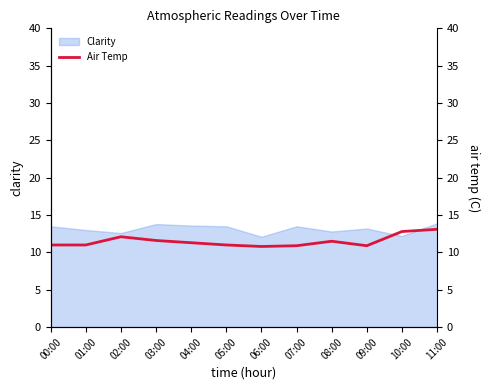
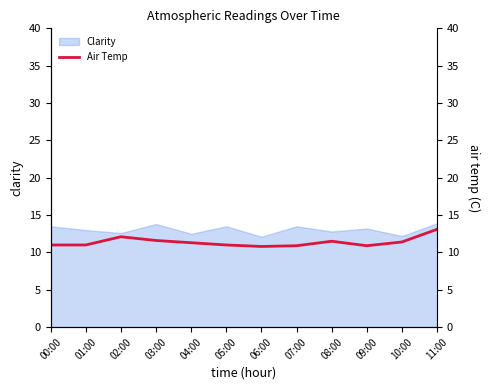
Clarity, 04:00: 14 -> 13
Air Temp, 10:00: 13 -> 11
